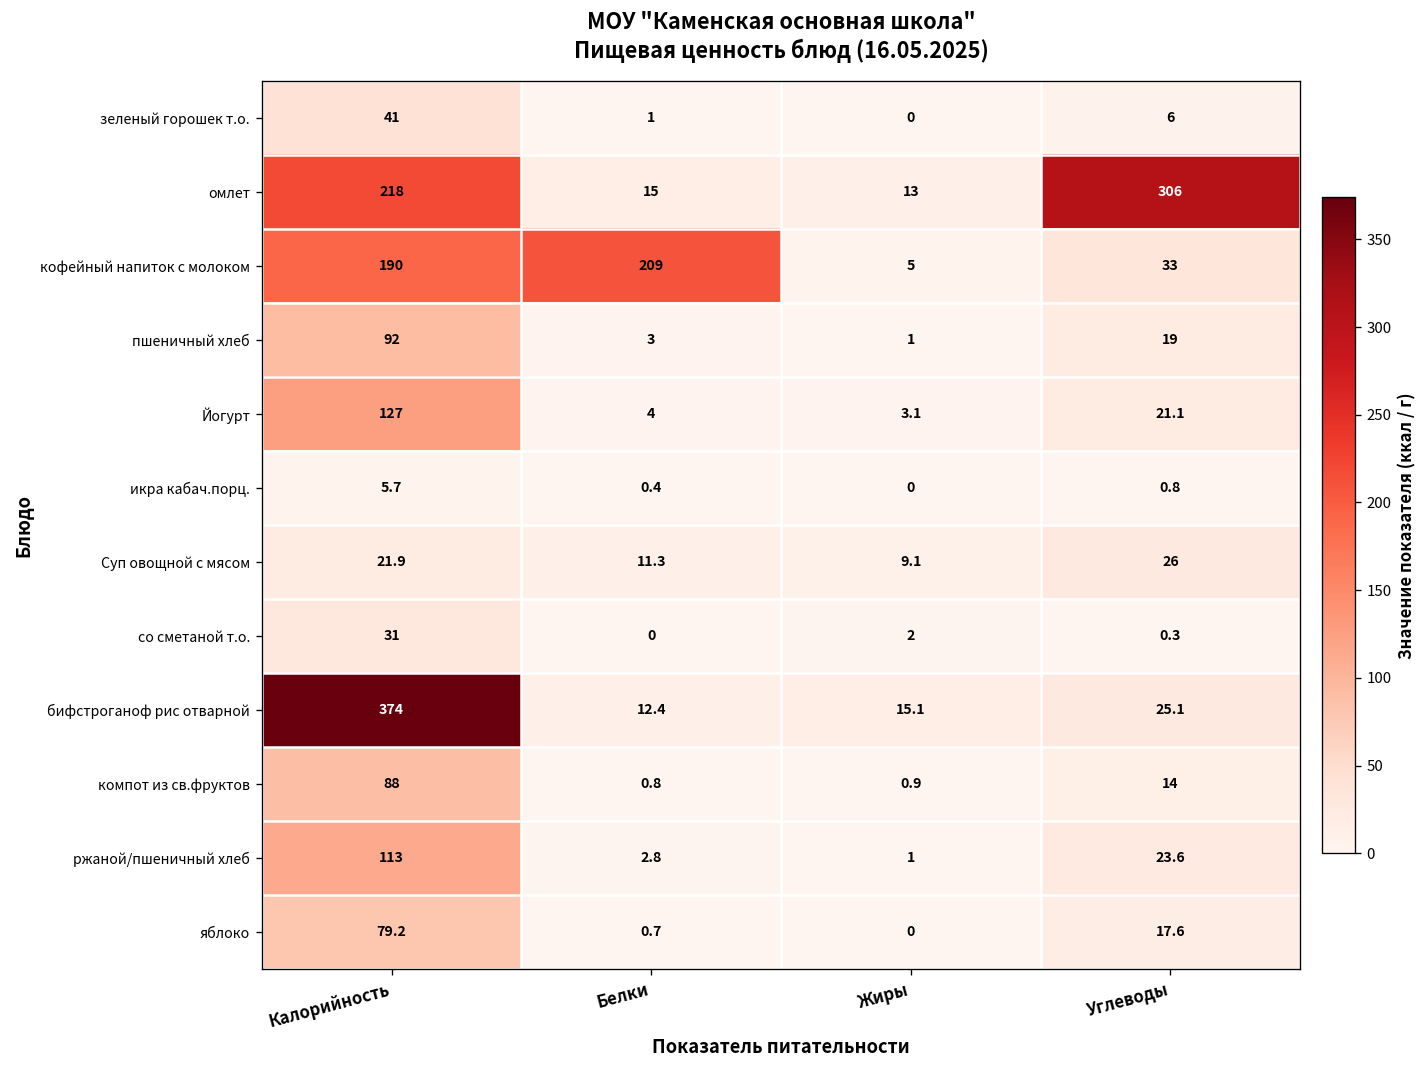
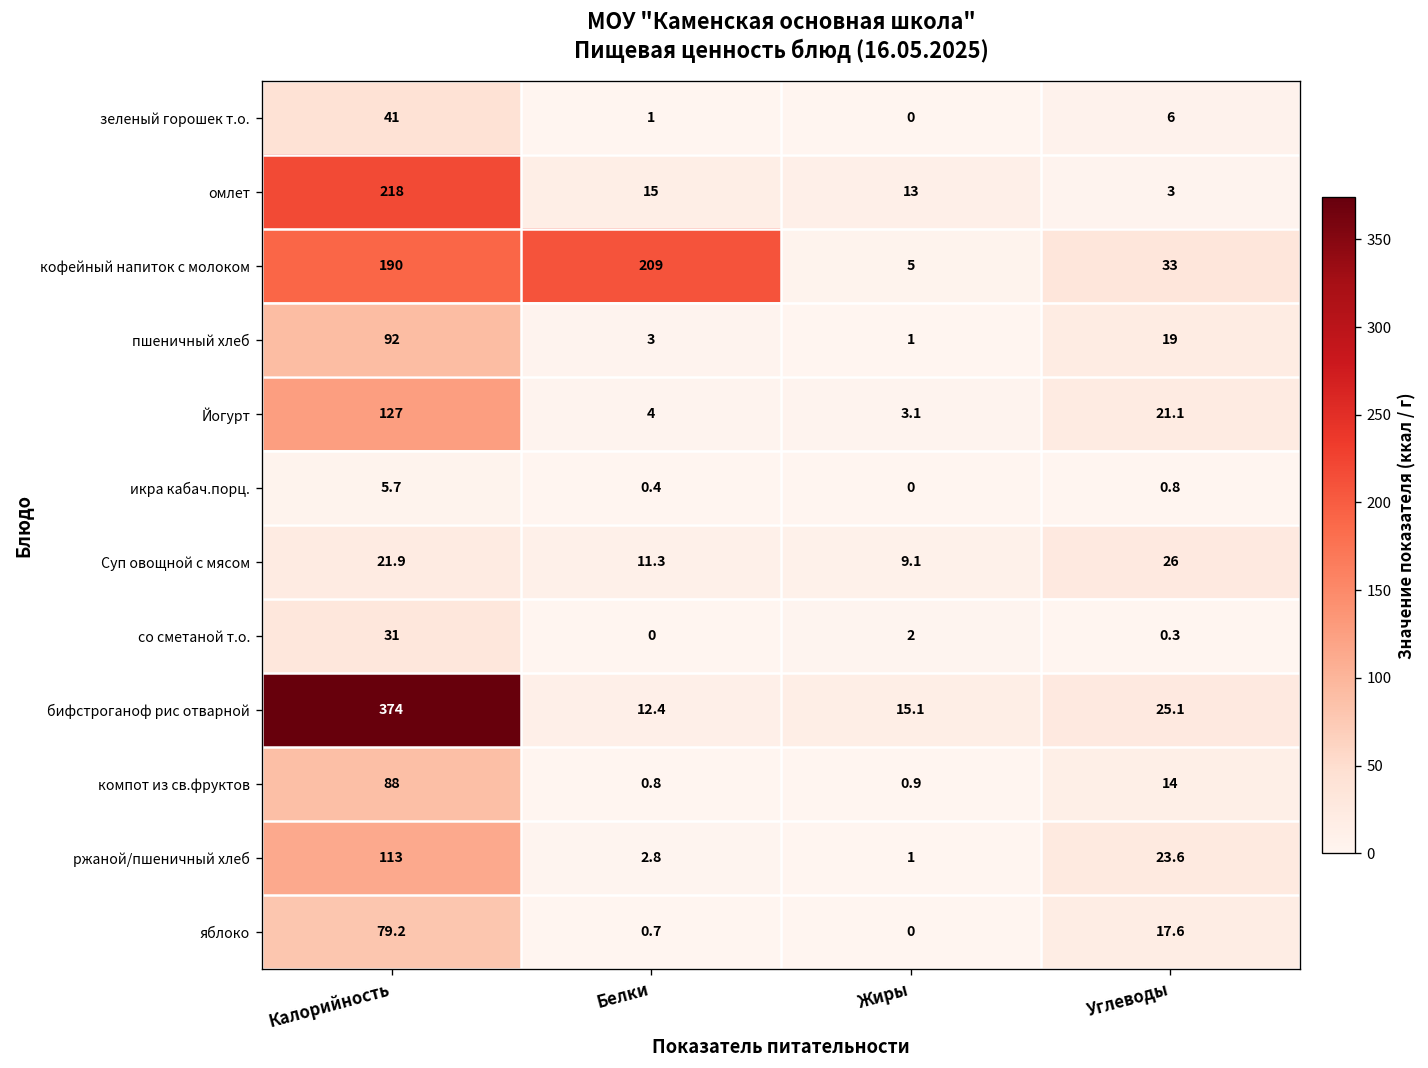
омлет, Углеводы: 306 -> 3
